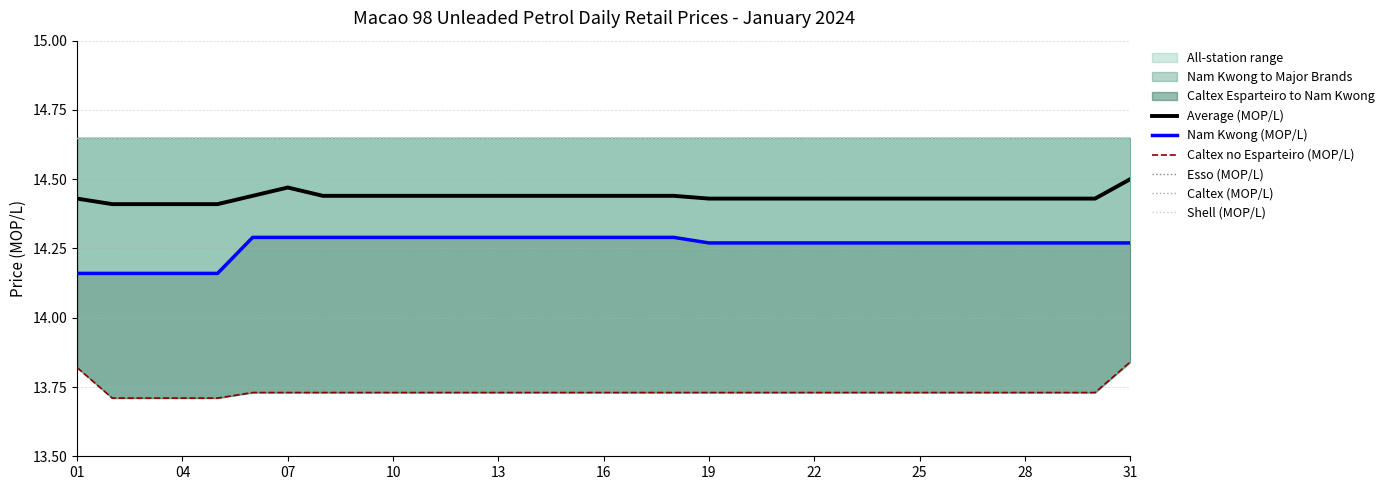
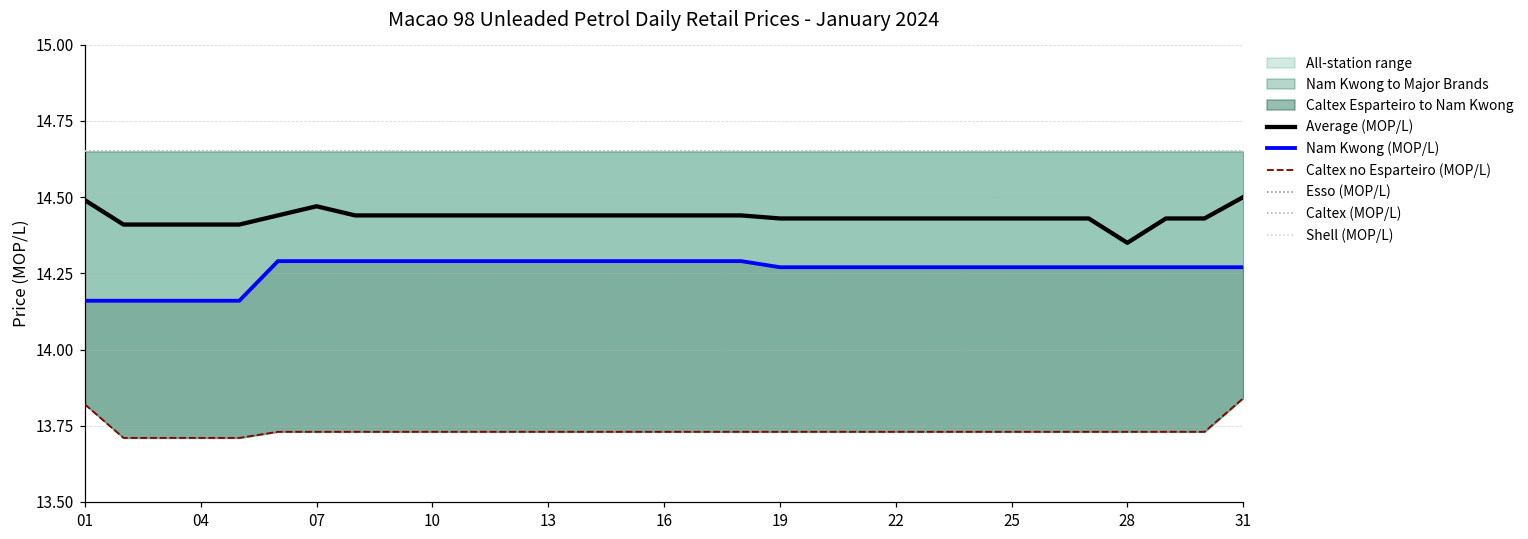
Average (MOP/L), 01: 14.43 -> 14.49
Average (MOP/L), 28: 14.43 -> 14.35
